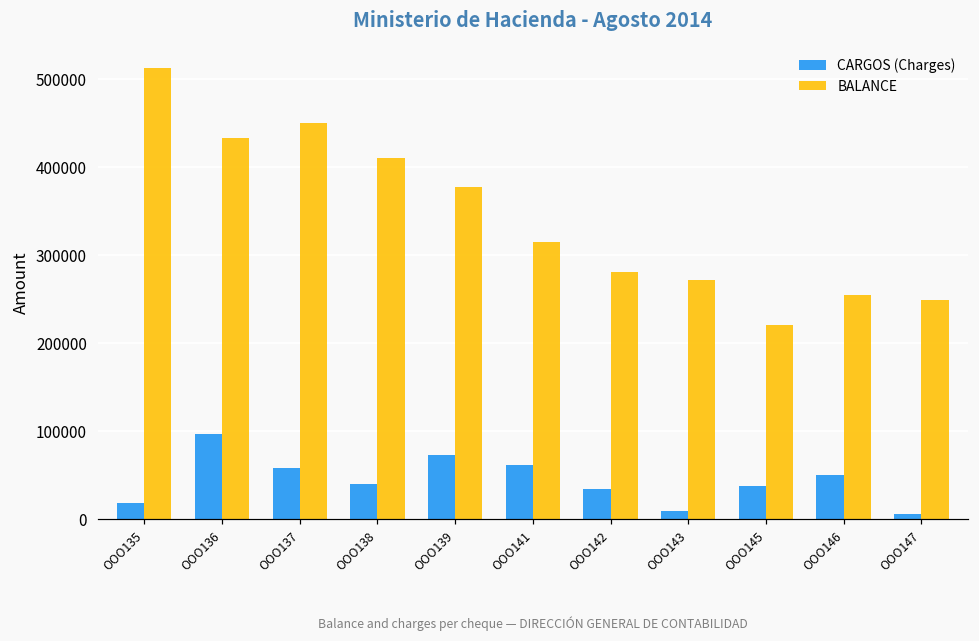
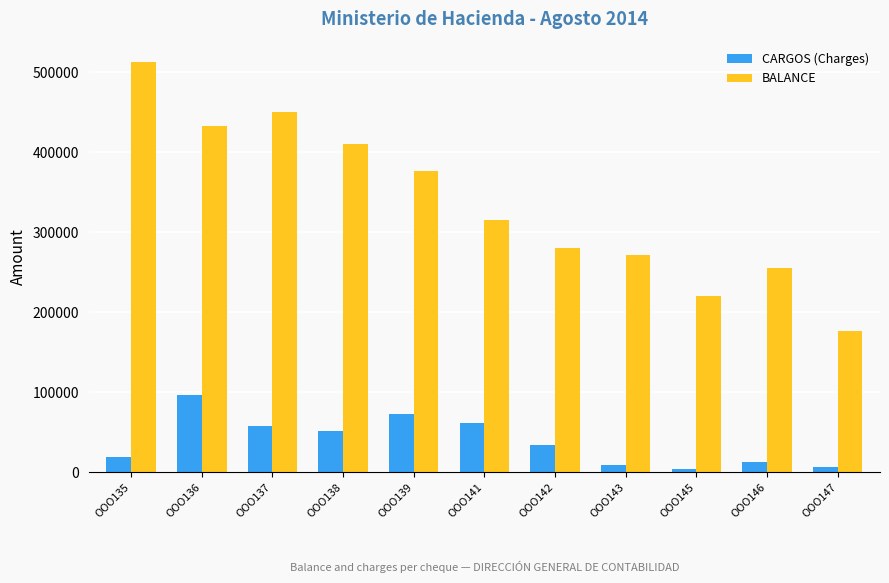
CARGOS (Charges), OOO138: 40000 -> 50000
CARGOS (Charges), OOO145: 40000 -> 0
CARGOS (Charges), OOO146: 50000 -> 10000
BALANCE, OOO147: 250000 -> 180000
